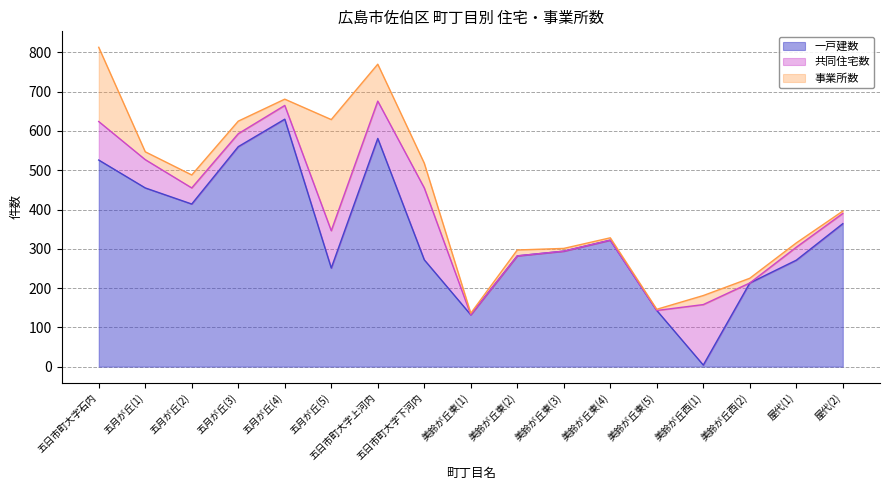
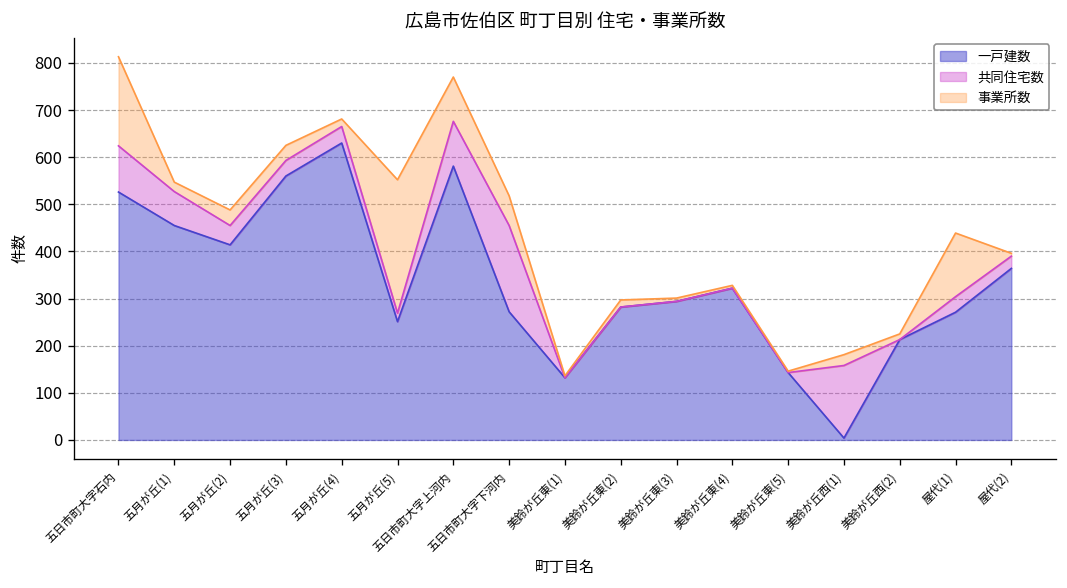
共同住宅数, 五月が丘(5): 100 -> 20
事業所数, 屋代(1): 10 -> 140
